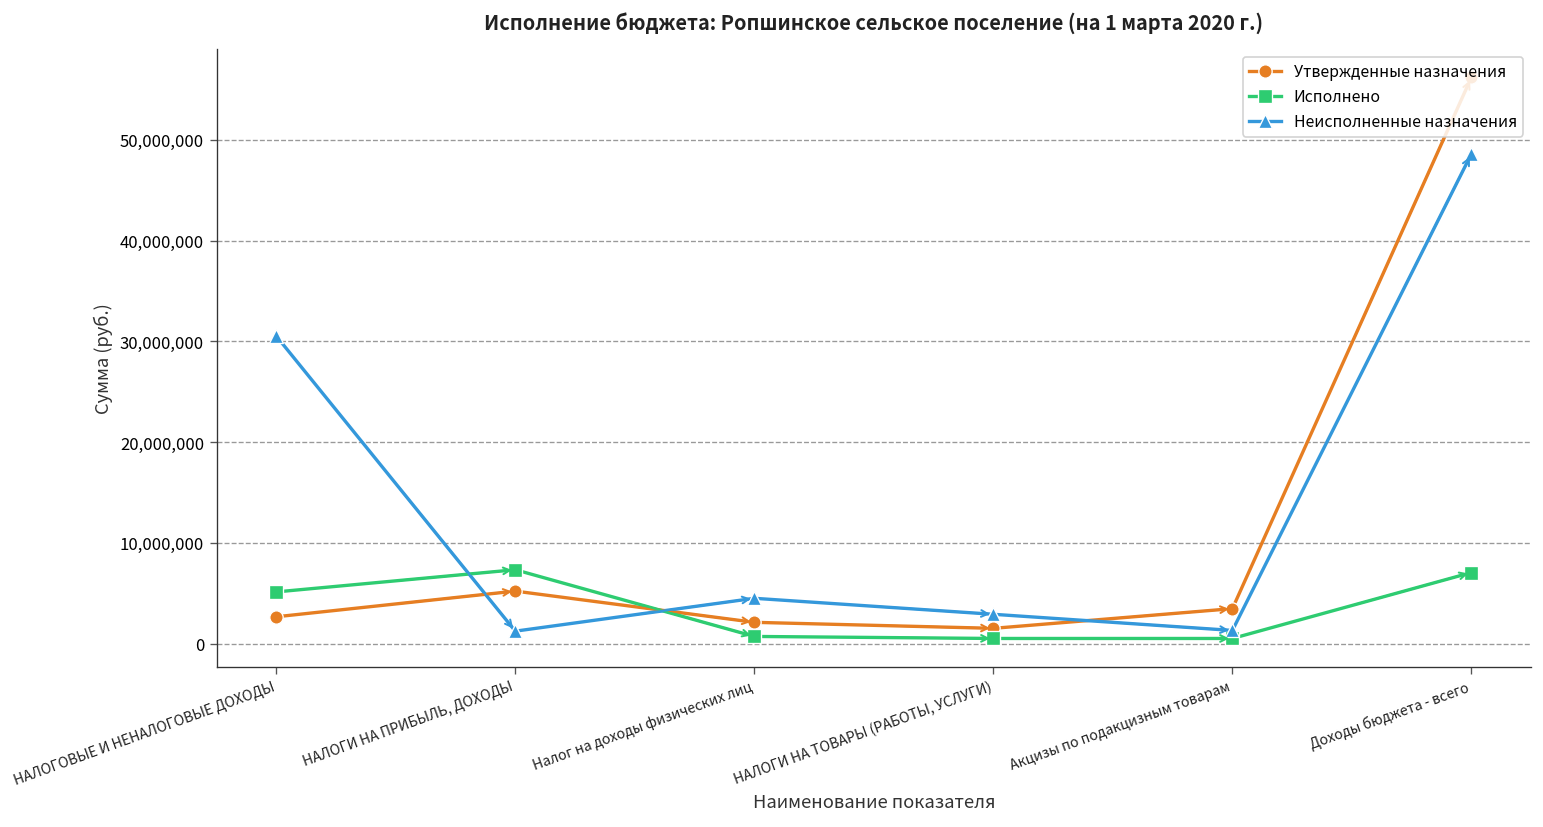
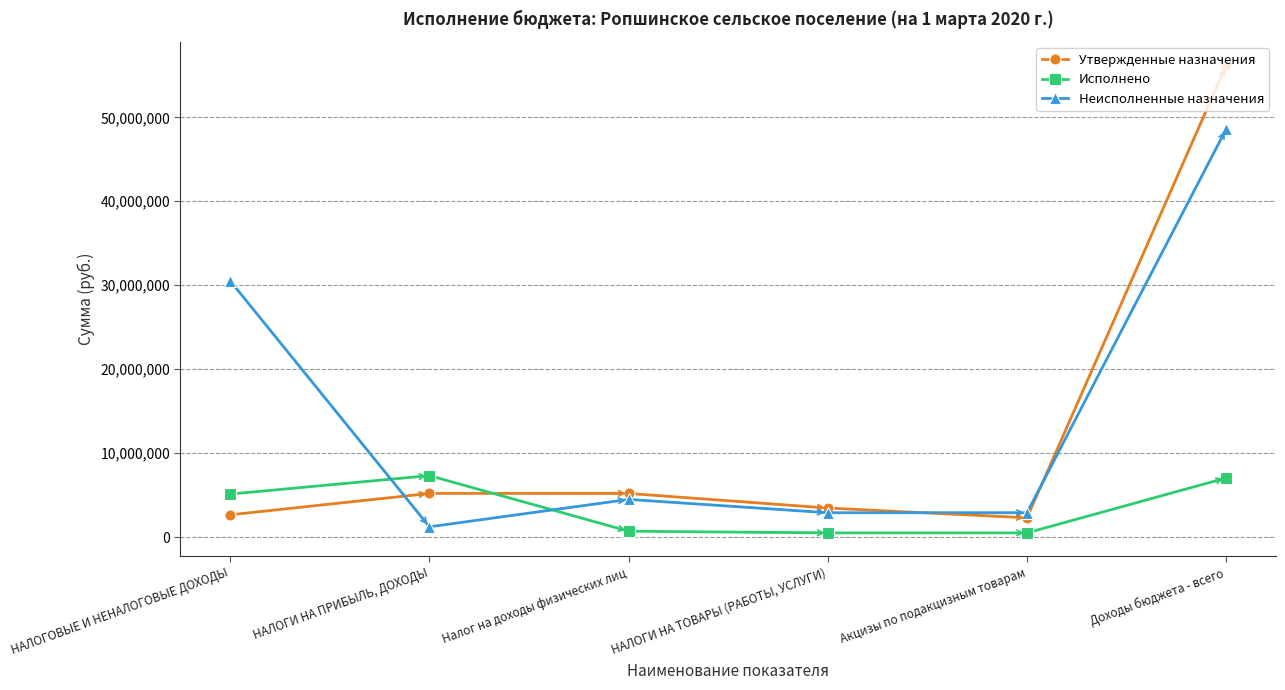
Утвержденные назначения, Налог на доходы физических лиц: 2,000,000 -> 5,000,000
Утвержденные назначения, НАЛОГИ НА ТОВАРЫ (РАБОТЫ, УСЛУГИ): 2,000,000 -> 3,000,000
Утвержденные назначения, Акцизы по подакцизным товарам: 3,000,000 -> 2,000,000
Неисполненные назначения, Акцизы по подакцизным товарам: 1,000,000 -> 3,000,000
